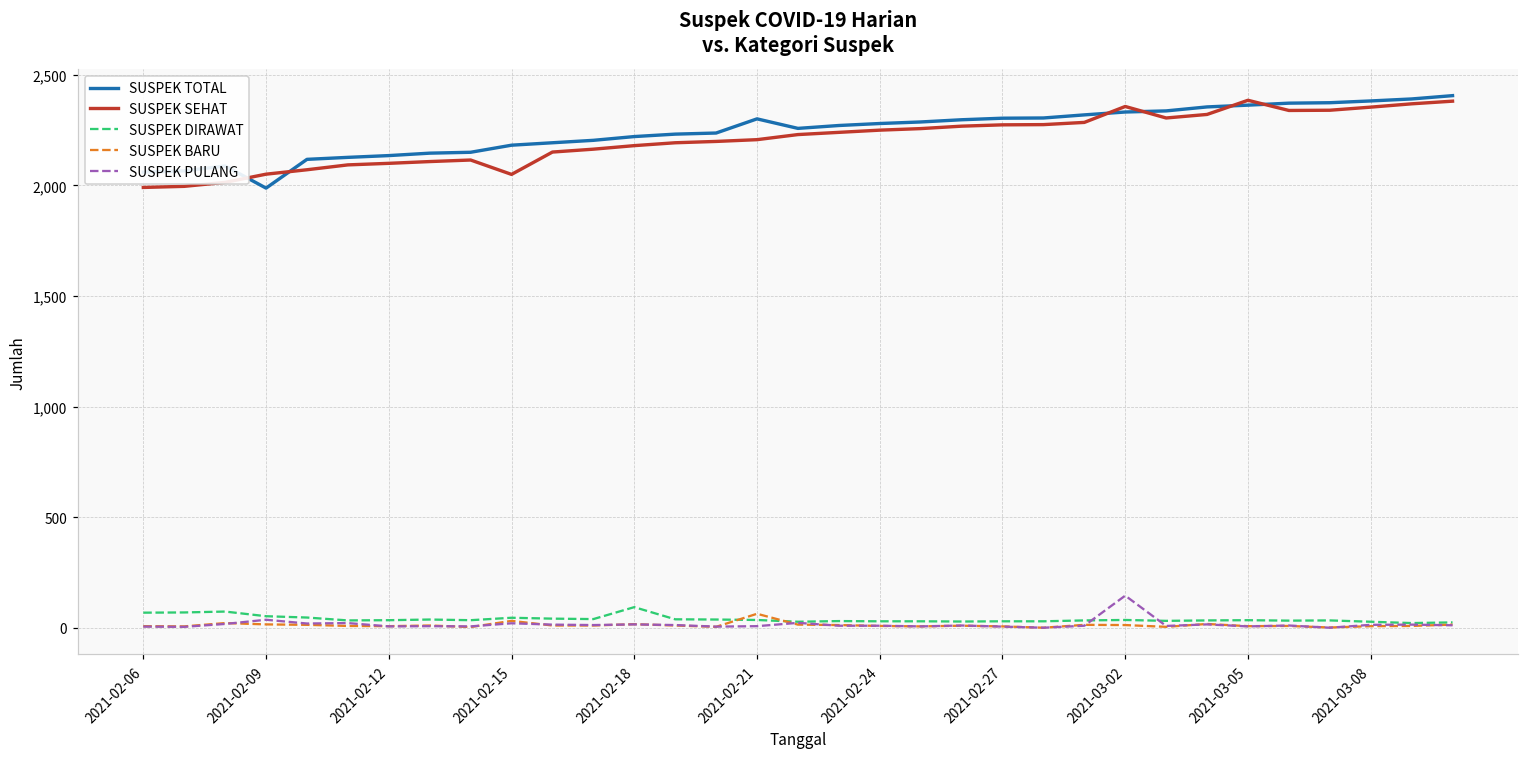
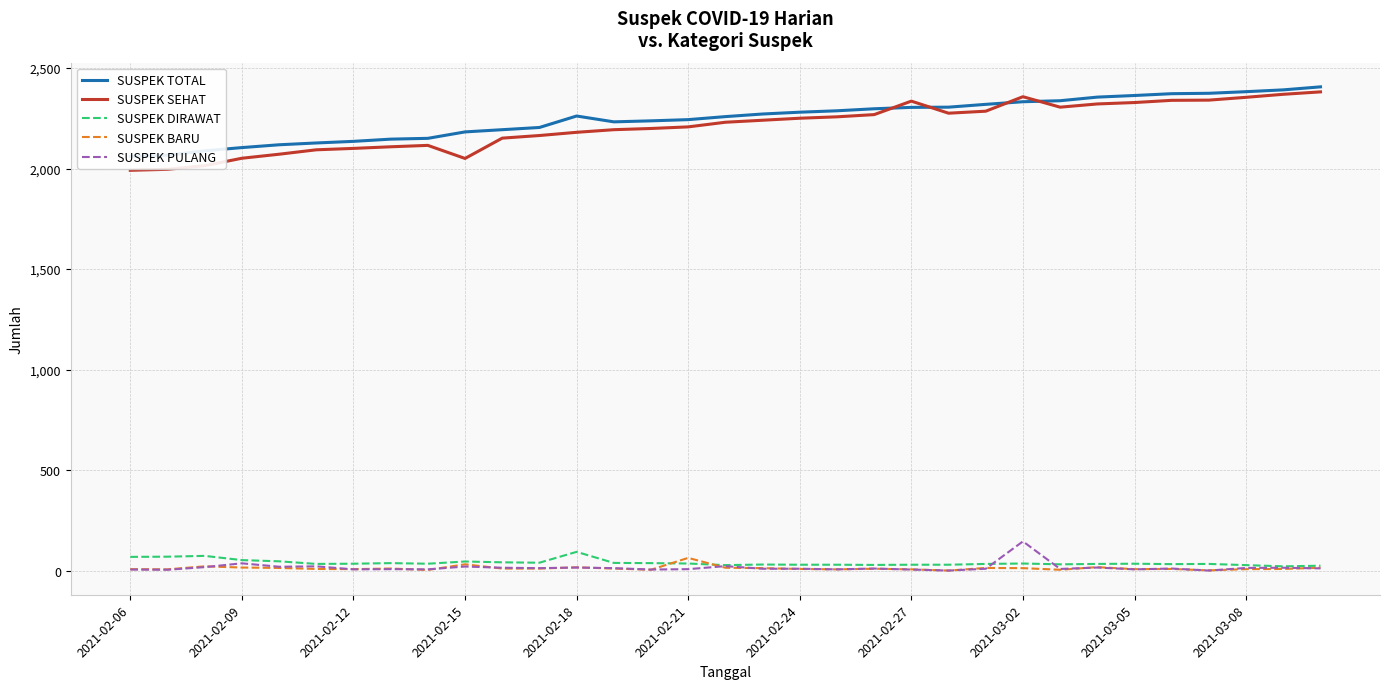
SUSPEK TOTAL, 2021-02-09: 1,990 -> 2,100
SUSPEK TOTAL, 2021-02-18: 2,220 -> 2,260
SUSPEK TOTAL, 2021-02-21: 2,300 -> 2,240
SUSPEK SEHAT, 2021-02-27: 2,270 -> 2,340
SUSPEK SEHAT, 2021-03-05: 2,390 -> 2,330
